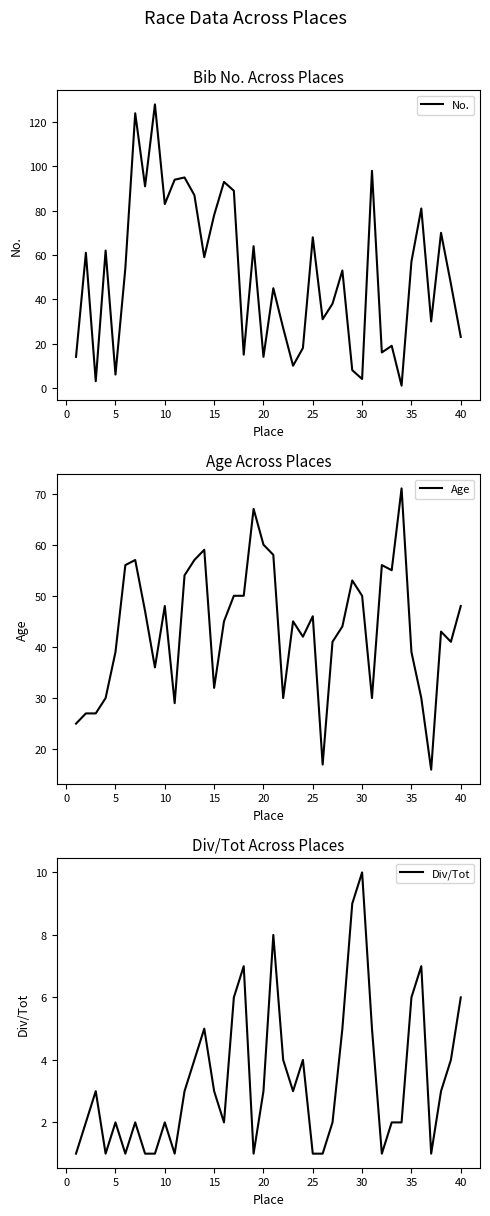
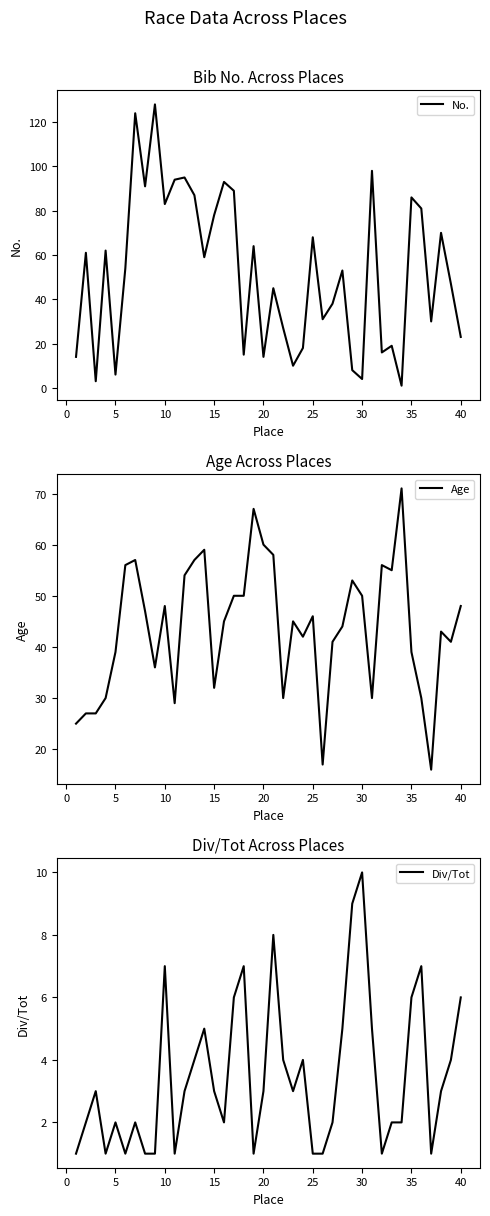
Bib No. Across Places, 35: 57 -> 86
Div/Tot Across Places, 10: 2 -> 7
